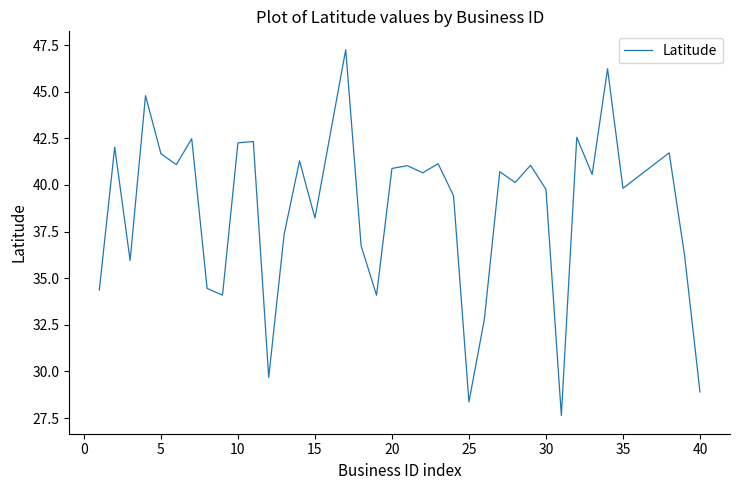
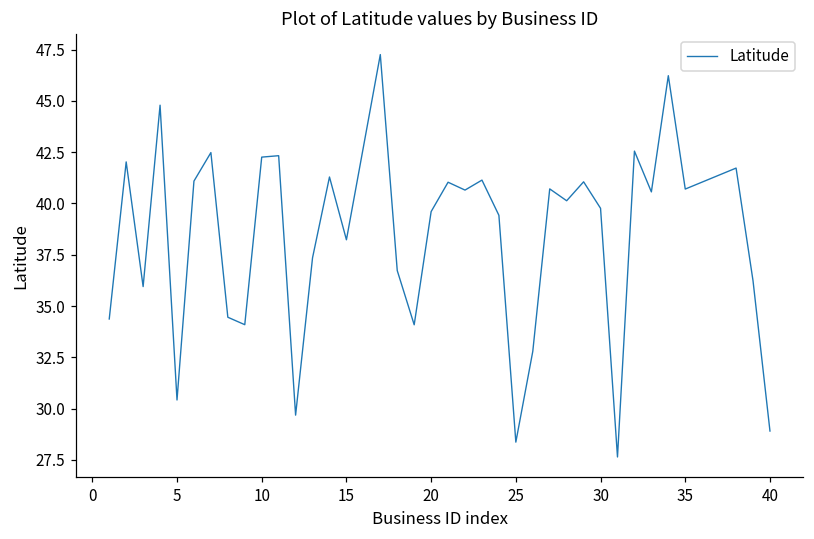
5: 41.7 -> 30.4
20: 40.9 -> 39.6
35: 39.8 -> 40.7
